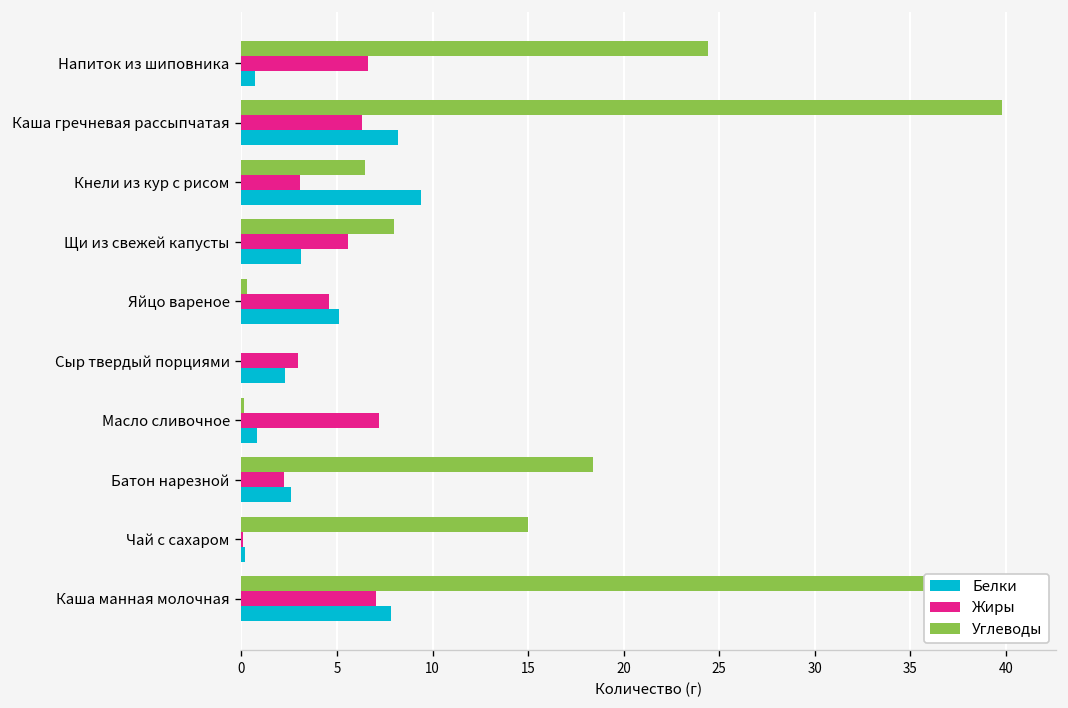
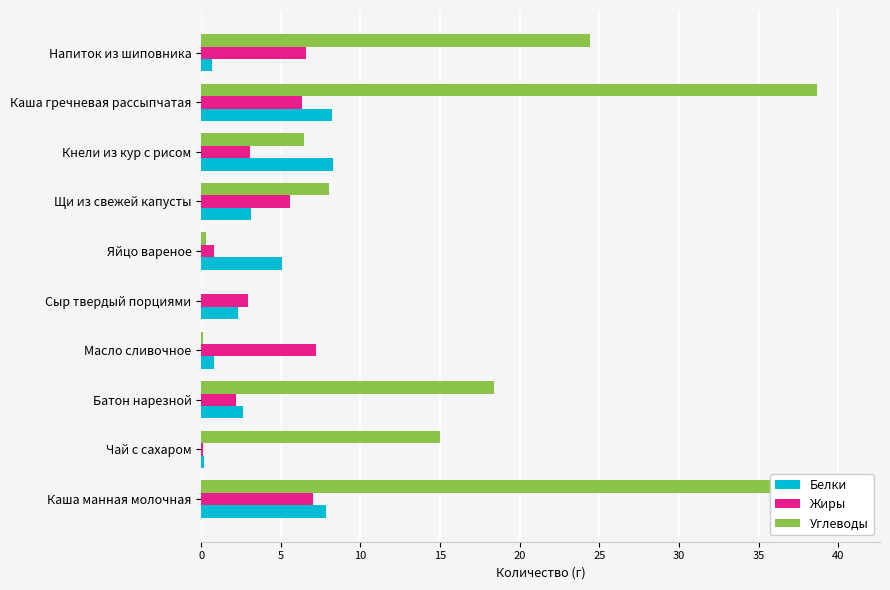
Углеводы, Каша гречневая рассыпчатая: 39.8 -> 38.7
Белки, Кнели из кур с рисом: 9.4 -> 8.3
Жиры, Яйцо вареное: 4.6 -> 0.8
